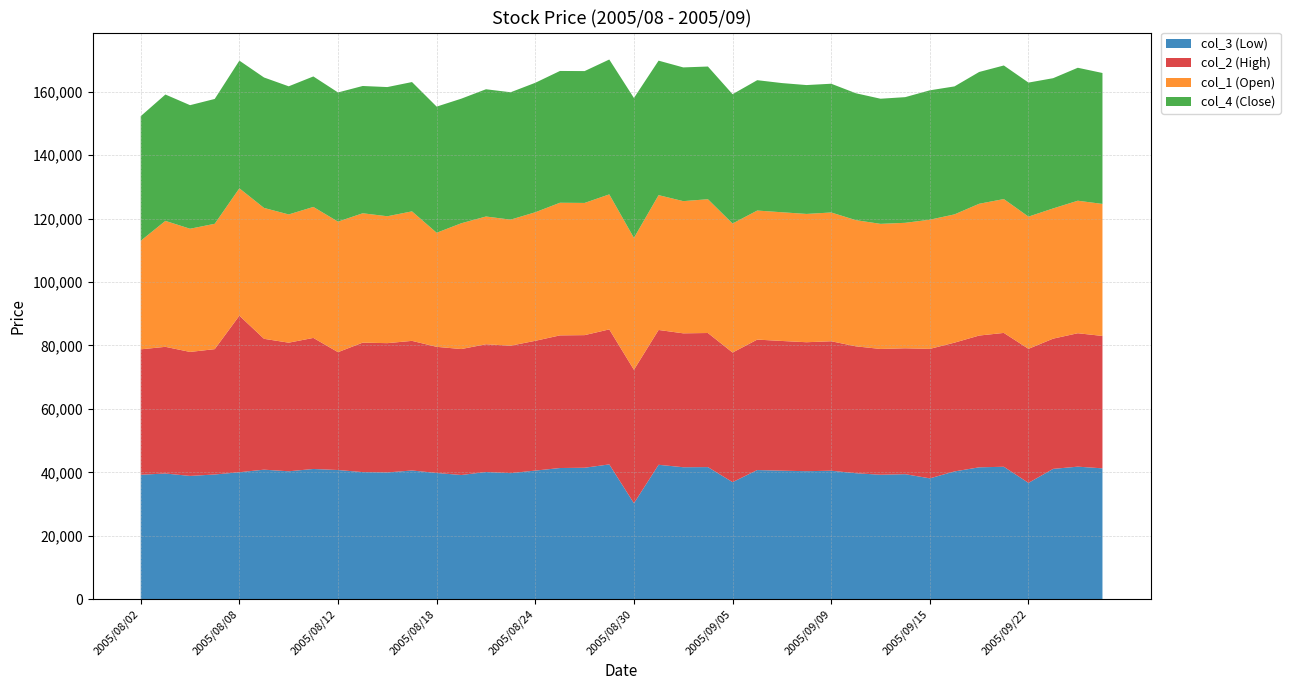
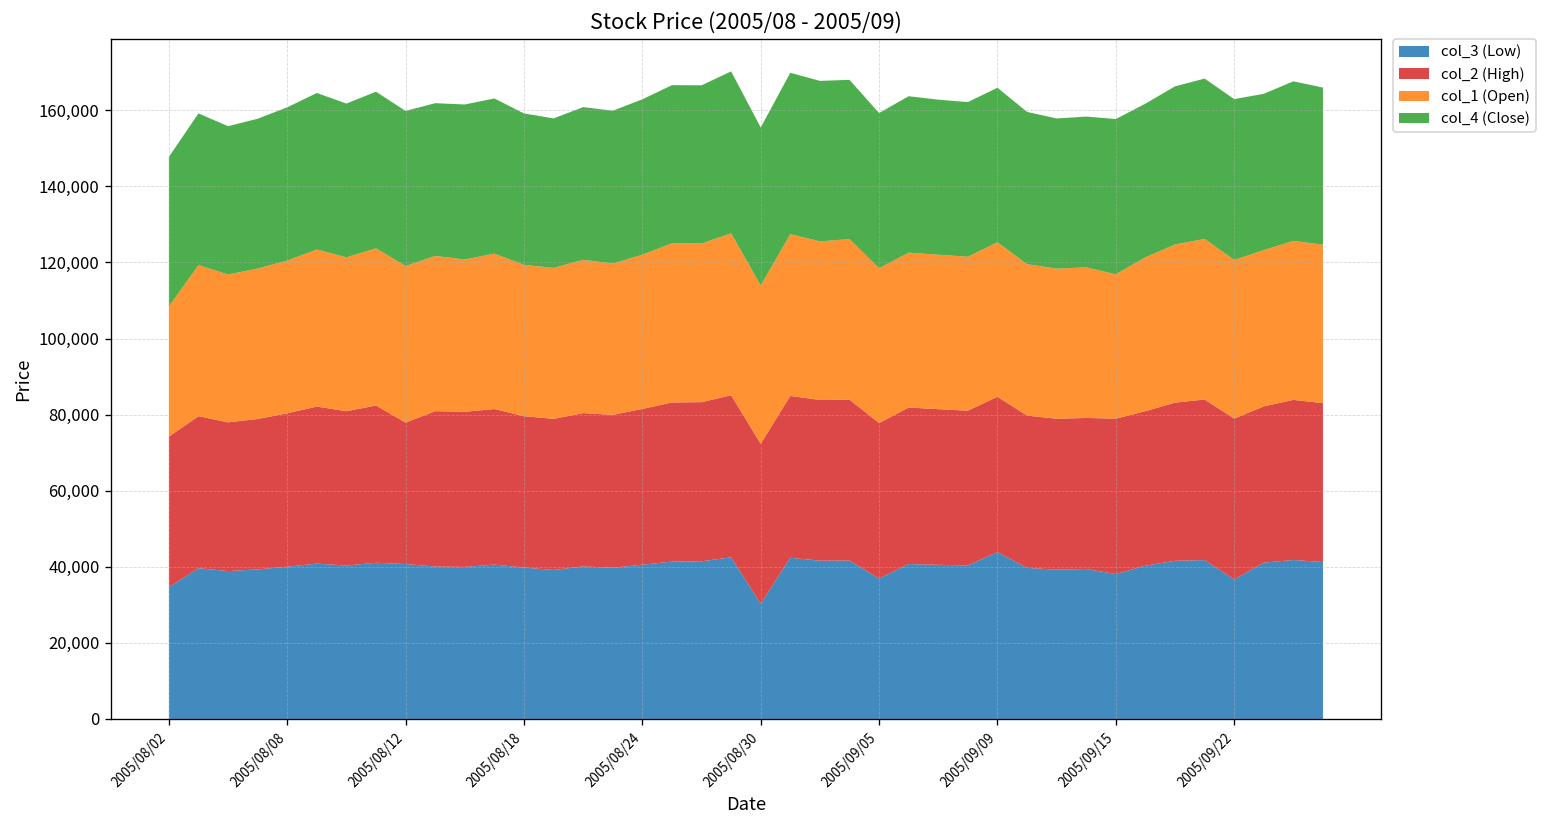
col_3 (Low), 2005/08/02: 39,000 -> 35,000
col_2 (High), 2005/08/08: 49,000 -> 40,000
col_1 (Open), 2005/08/18: 36,000 -> 40,000
col_4 (Close), 2005/08/30: 44,000 -> 42,000
col_3 (Low), 2005/09/09: 41,000 -> 44,000
col_1 (Open), 2005/09/15: 41,000 -> 38,000
